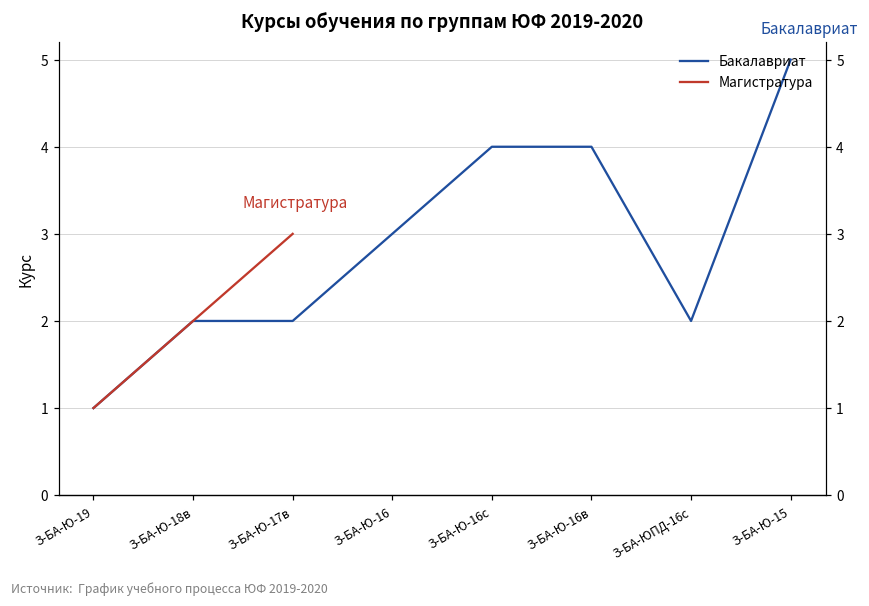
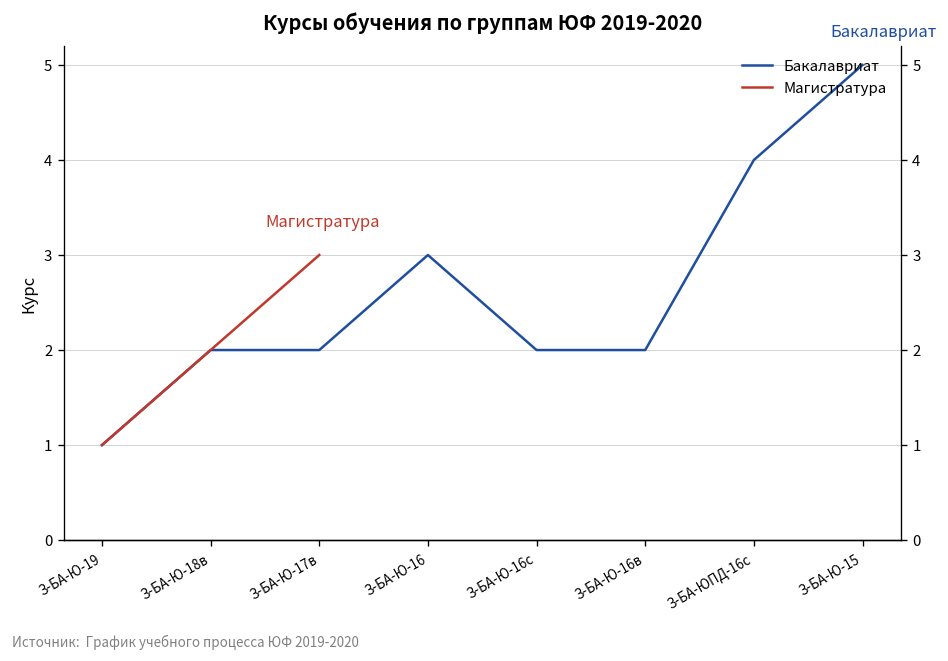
Бакалавриат, З-БА-Ю-16с: 4 -> 2
Бакалавриат, З-БА-Ю-16в: 4 -> 2
Бакалавриат, З-БА-ЮПД-16с: 2 -> 4
